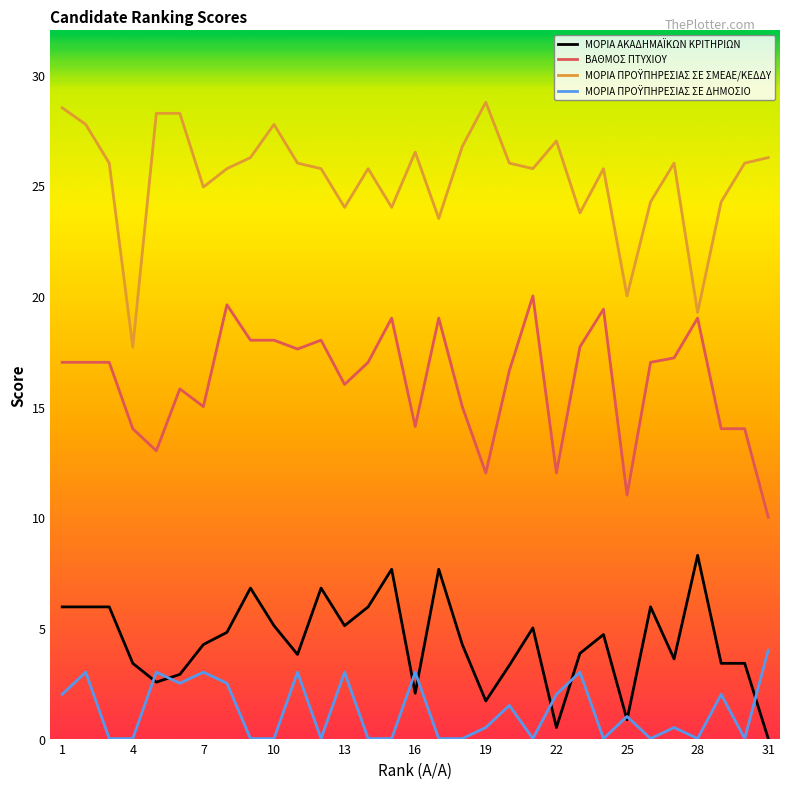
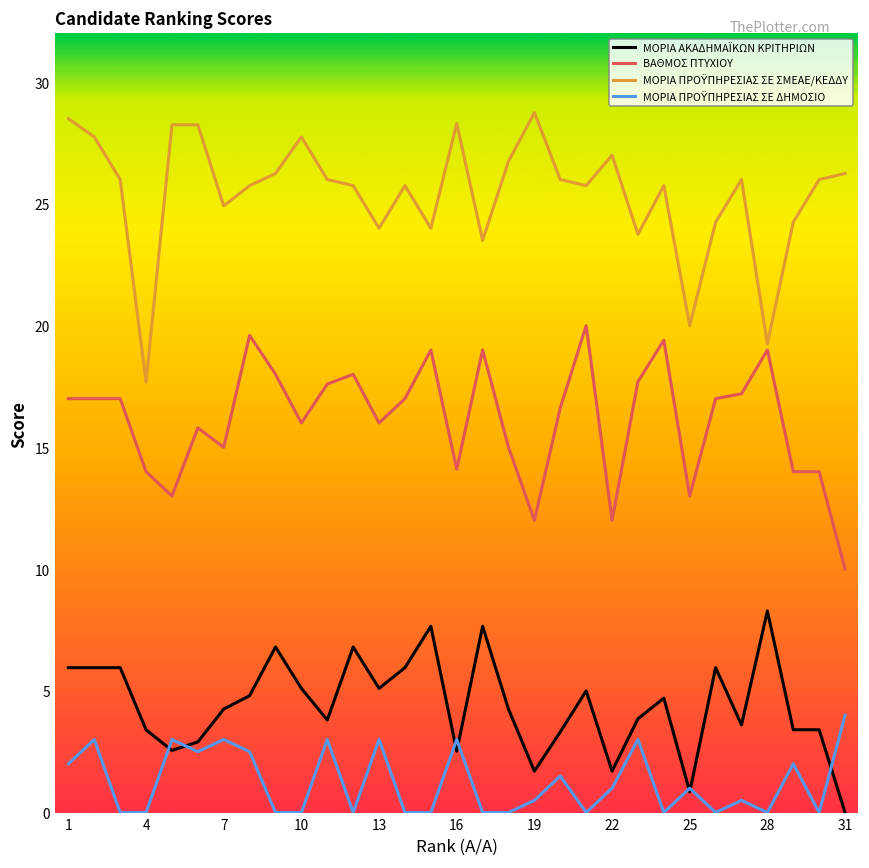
ΒΑΘΜΟΣ ΠΤΥΧΙΟΥ, 10: 18 -> 16
ΜΟΡΙΑ ΑΚΑΔΗΜΑΪΚΩΝ ΚΡΙΤΗΡΙΩΝ, 16: 2.1 -> 2.5
ΜΟΡΙΑ ΠΡΟΫΠΗΡΕΣΙΑΣ ΣΕ ΣΜΕΑΕ/ΚΕΔΔΥ, 16: 26.5 -> 28.3
ΜΟΡΙΑ ΑΚΑΔΗΜΑΪΚΩΝ ΚΡΙΤΗΡΙΩΝ, 22: 0.5 -> 1.7
ΜΟΡΙΑ ΠΡΟΫΠΗΡΕΣΙΑΣ ΣΕ ΔΗΜΟΣΙΟ, 22: 2 -> 1
ΒΑΘΜΟΣ ΠΤΥΧΙΟΥ, 25: 11 -> 13
